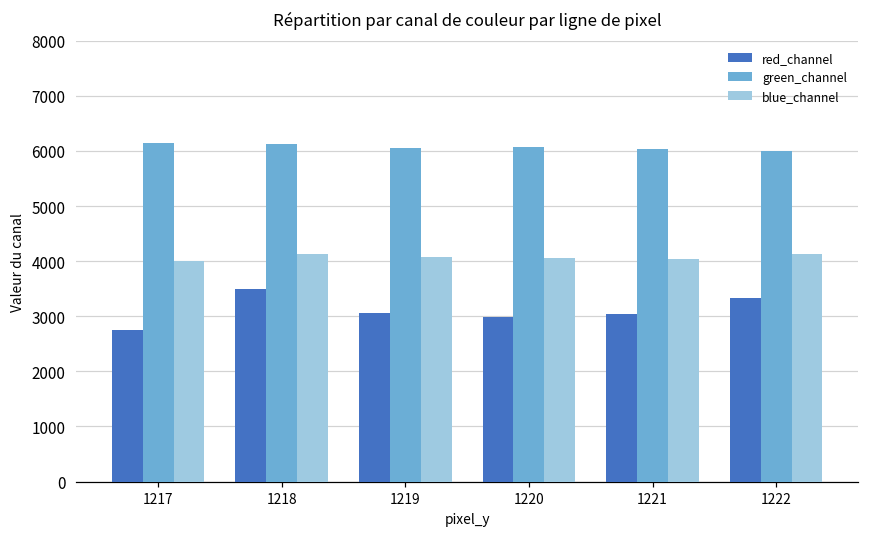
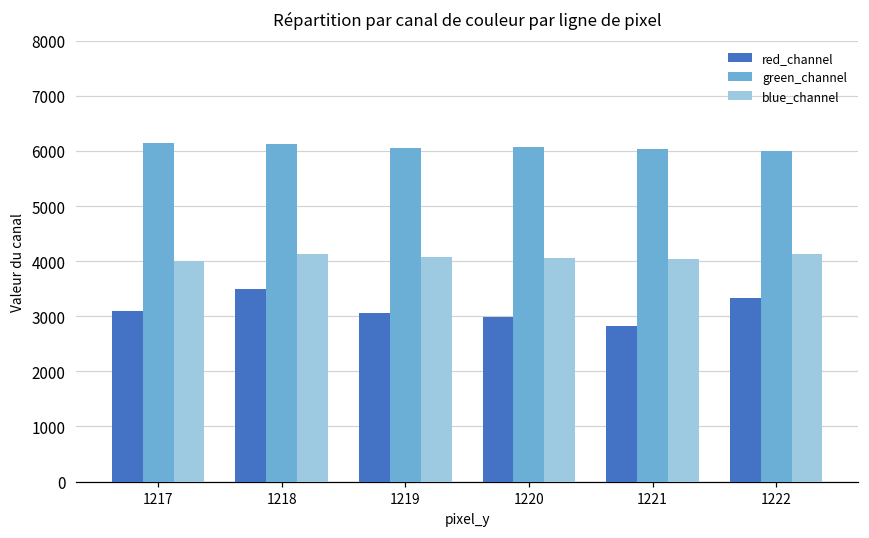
red_channel, 1217: 2800 -> 3100
red_channel, 1221: 3000 -> 2800
